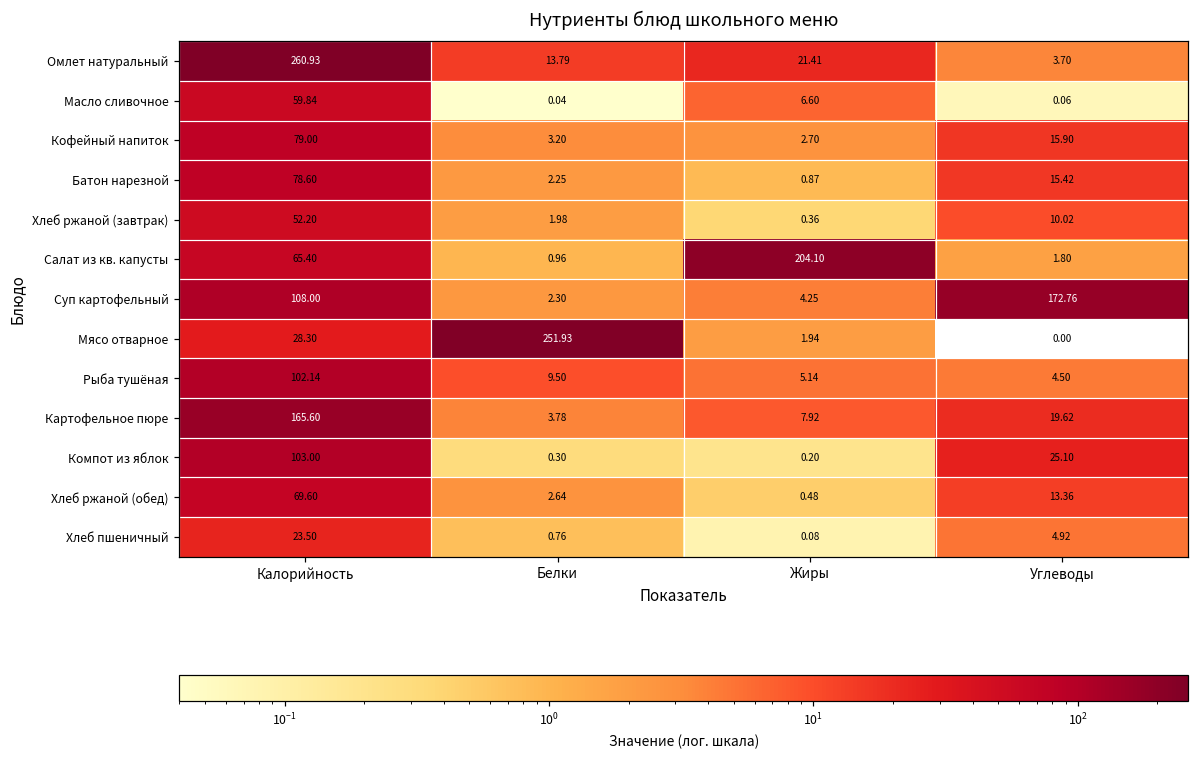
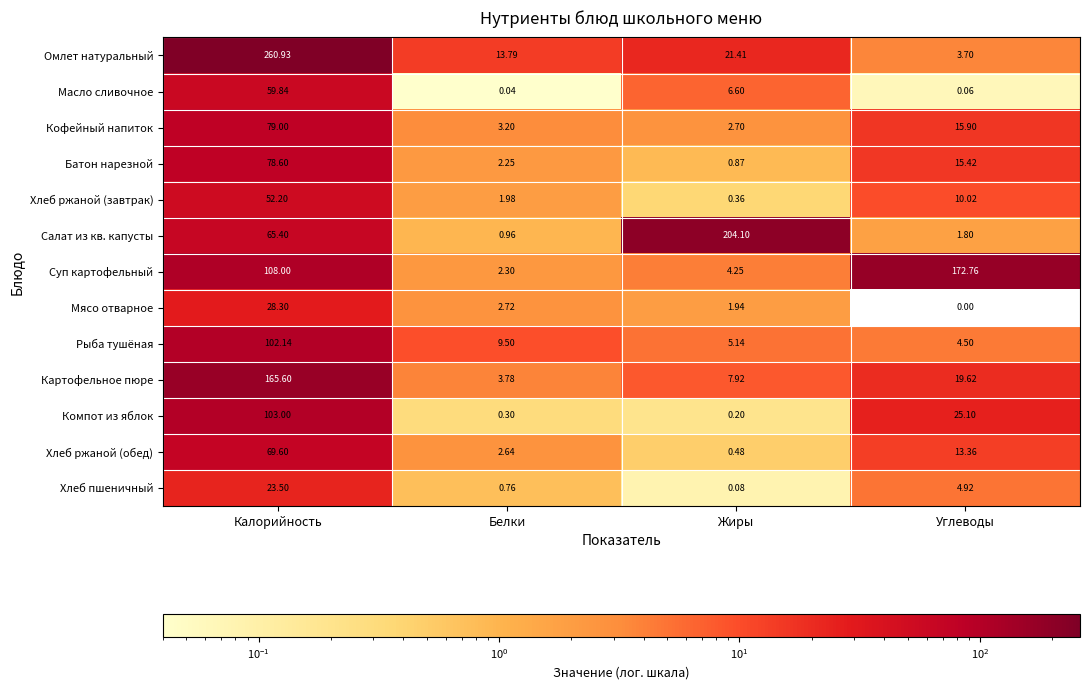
Мясо отварное, Белки: 251.93 -> 2.72
